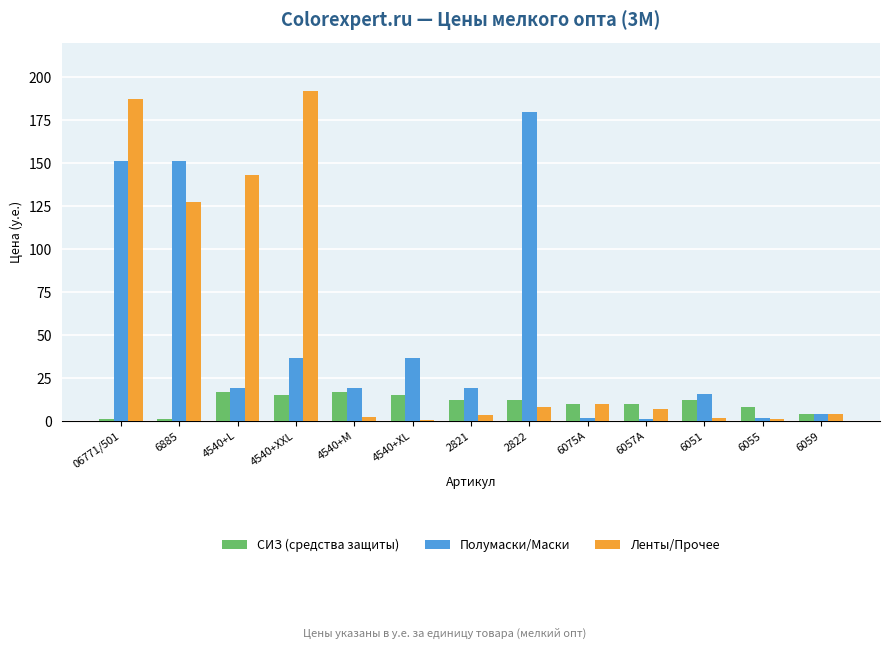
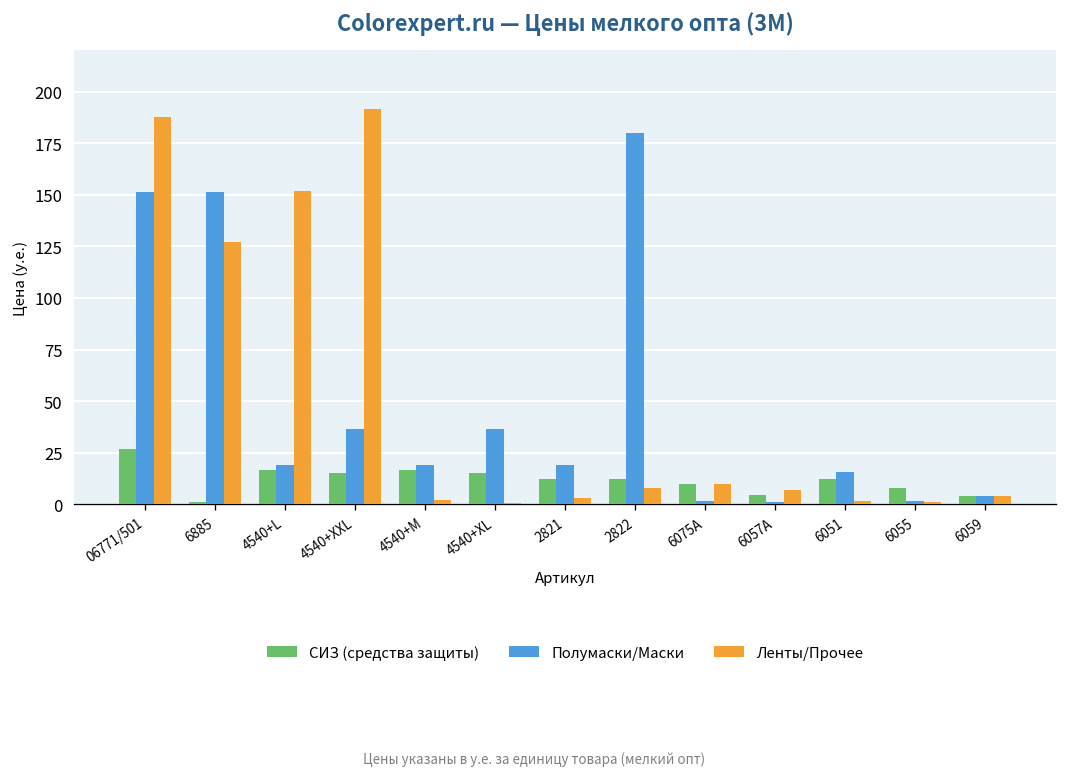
СИЗ (средства защиты), 06771/501: 1 -> 27
Ленты/Прочее, 4540+L: 143 -> 152
СИЗ (средства защиты), 6057A: 10 -> 5
